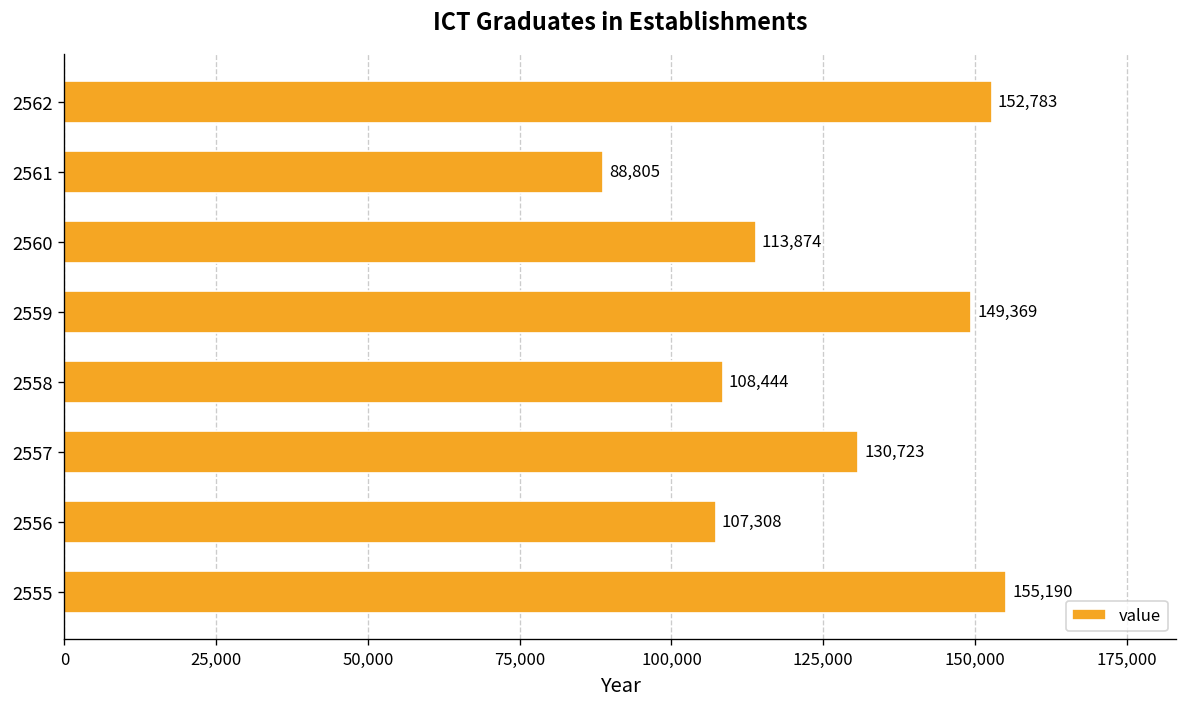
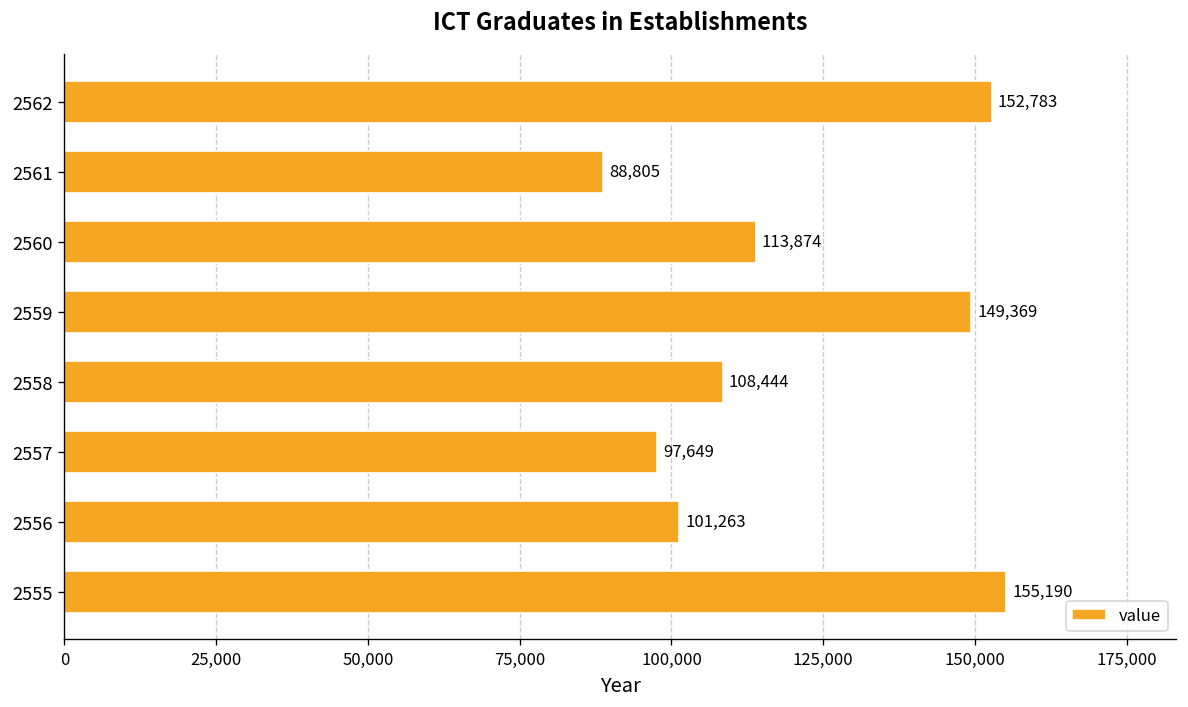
2557: 130,723 -> 97,649
2556: 107,308 -> 101,263
